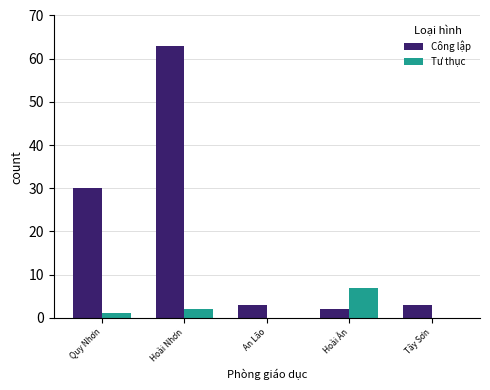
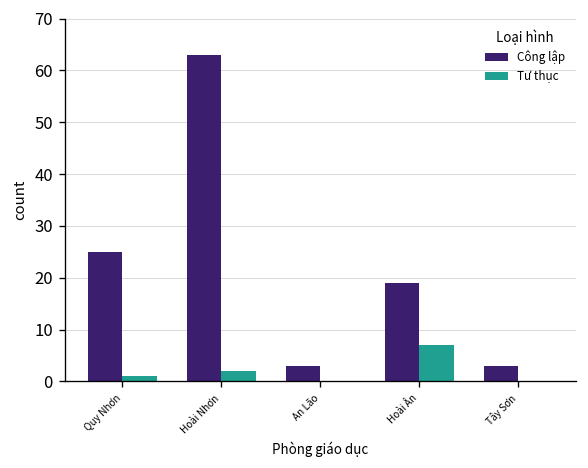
Công lập, Quy Nhơn: 30 -> 25
Công lập, Hoài Ân: 2 -> 19
